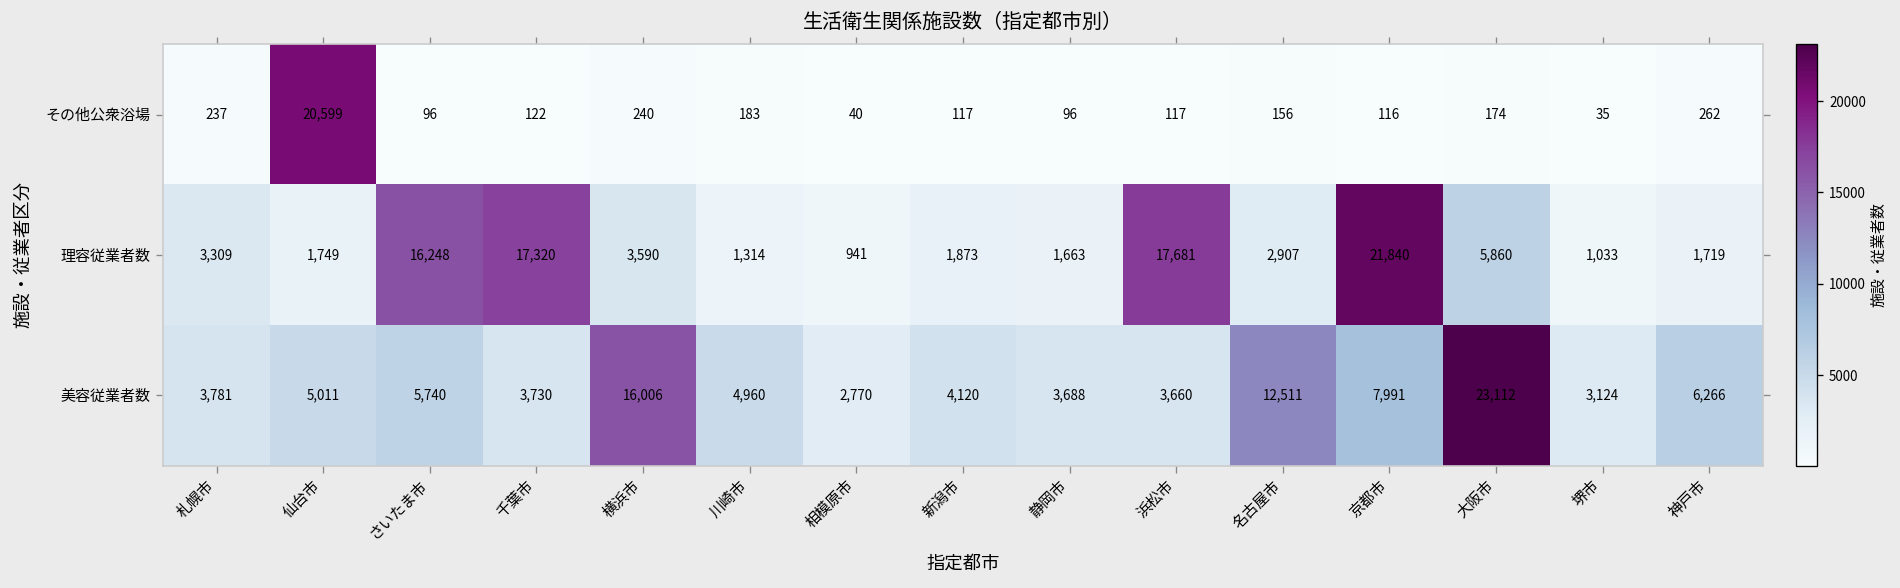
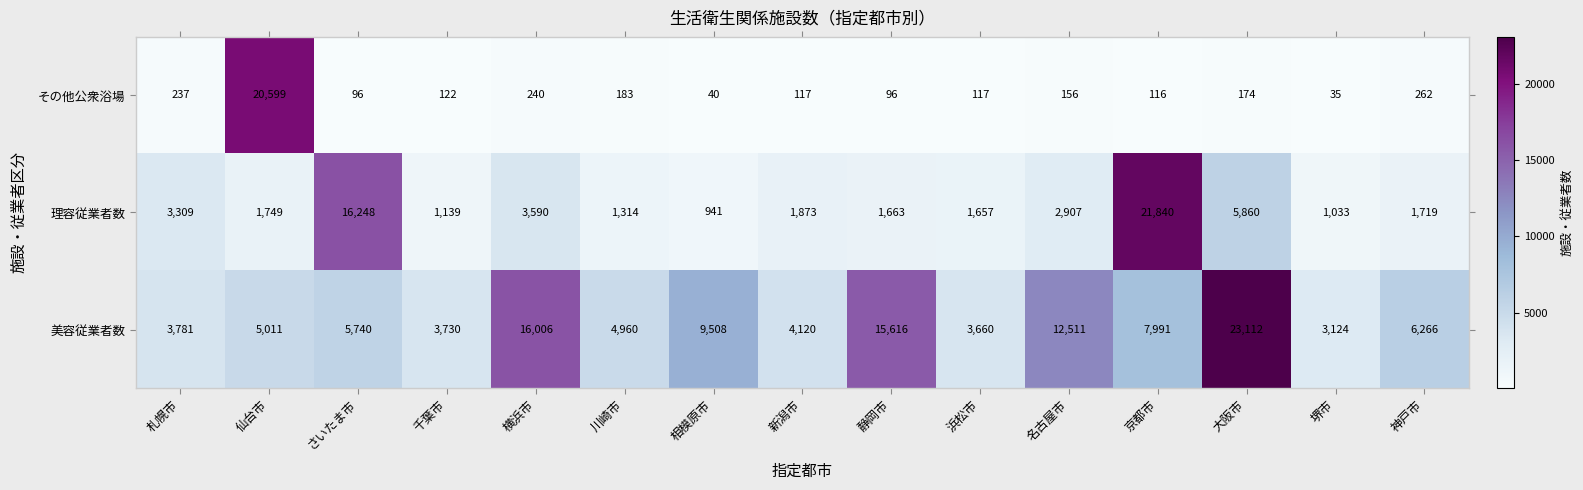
理容従業者数, 千葉市: 17,320 -> 1,139
理容従業者数, 浜松市: 17,681 -> 1,657
美容従業者数, 相模原市: 2,770 -> 9,508
美容従業者数, 静岡市: 3,688 -> 15,616
